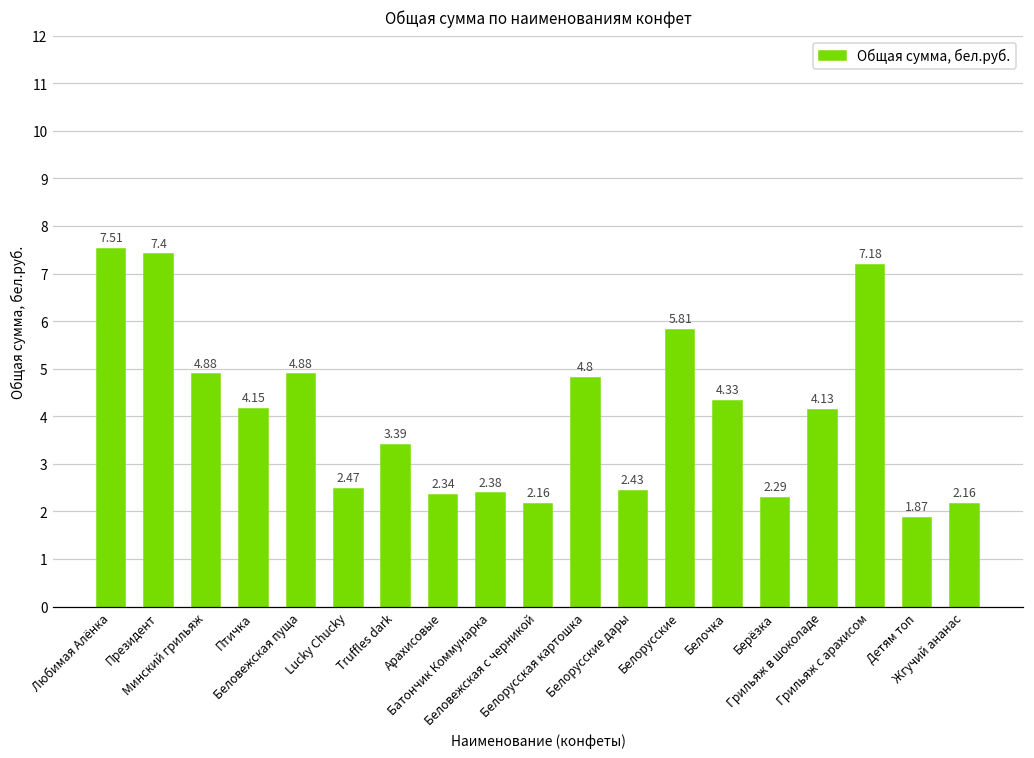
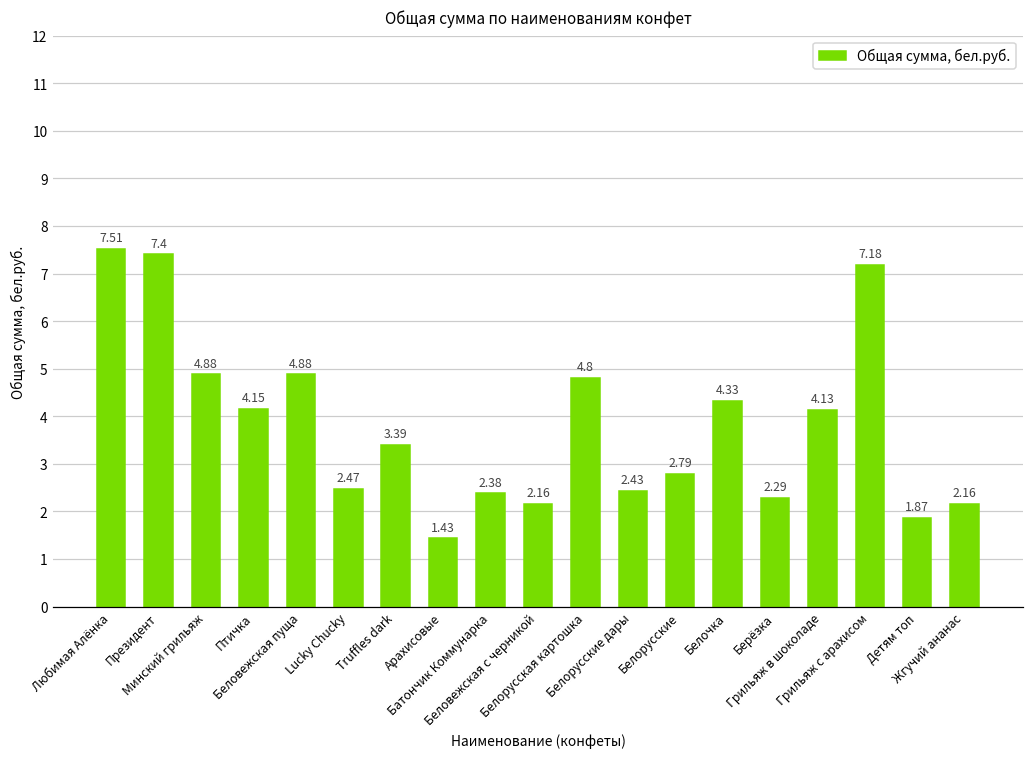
Арахисовые: 2.34 -> 1.43
Белорусские: 5.81 -> 2.79
